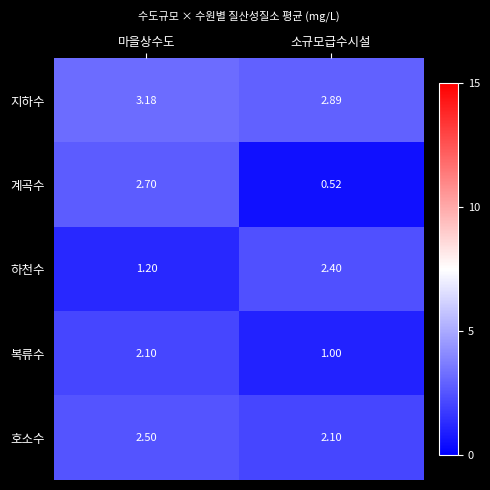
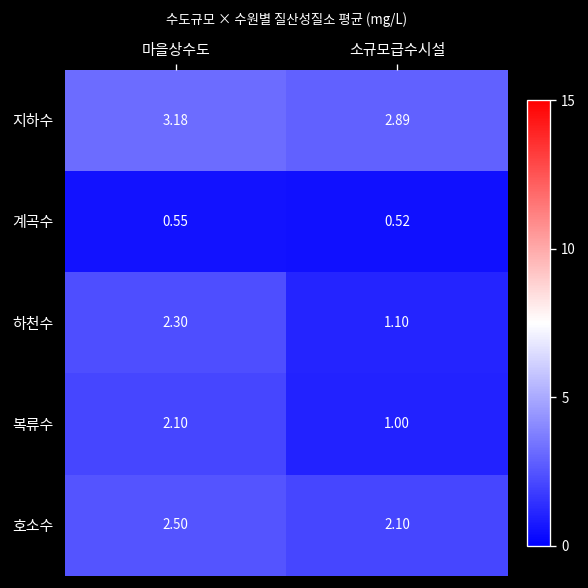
계곡수, 마을상수도: 2.70 -> 0.55
하천수, 마을상수도: 1.20 -> 2.30
하천수, 소규모급수시설: 2.40 -> 1.10
